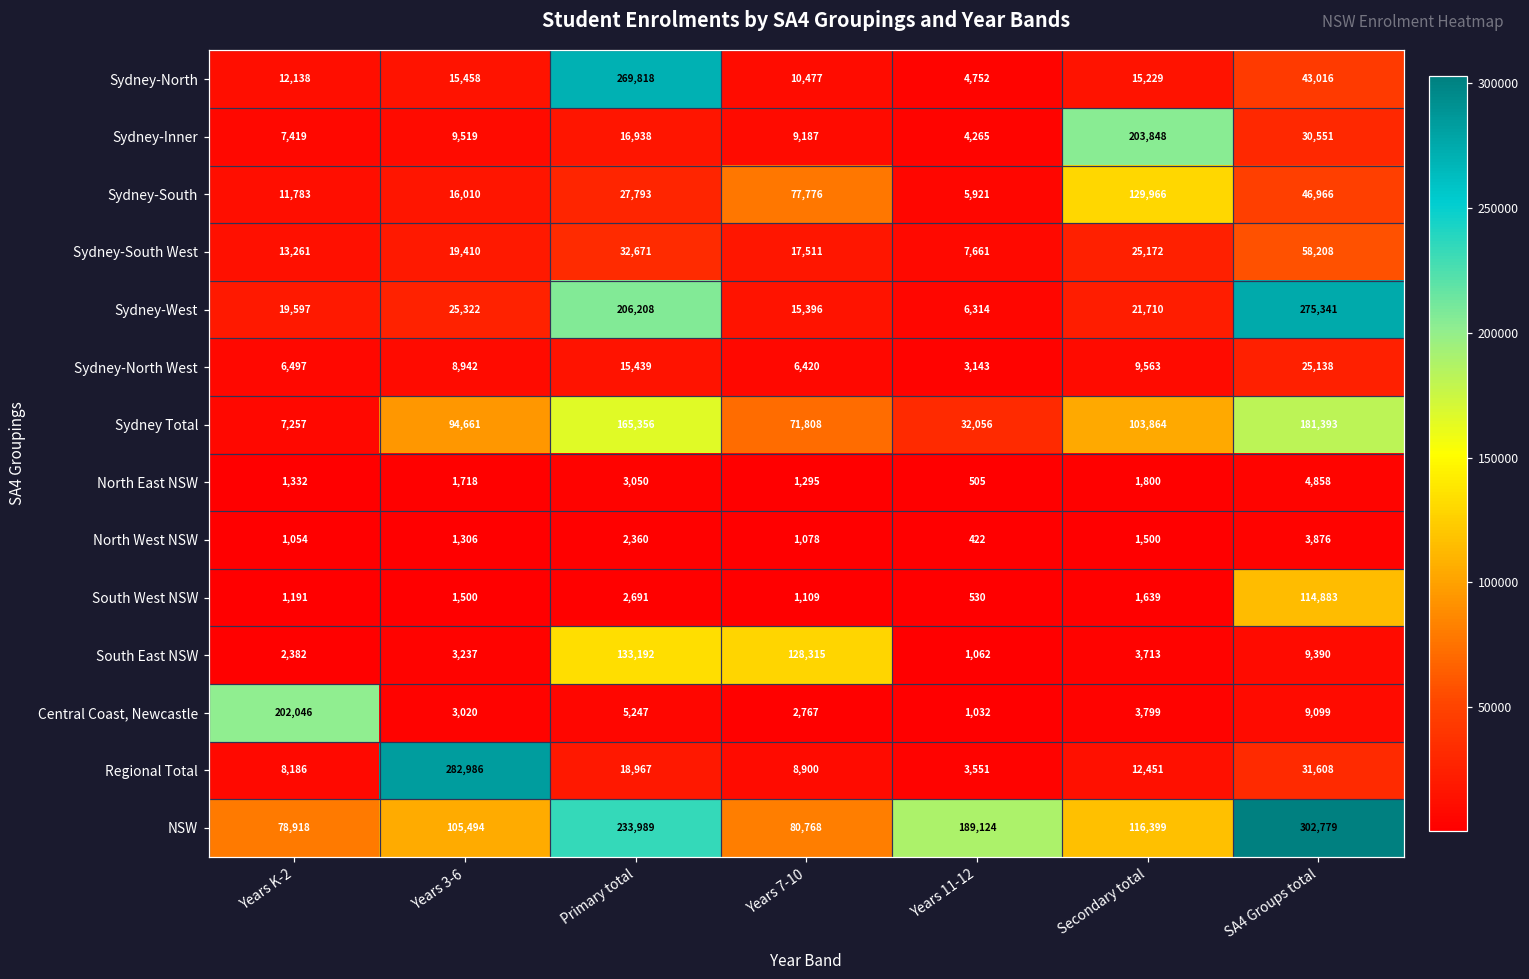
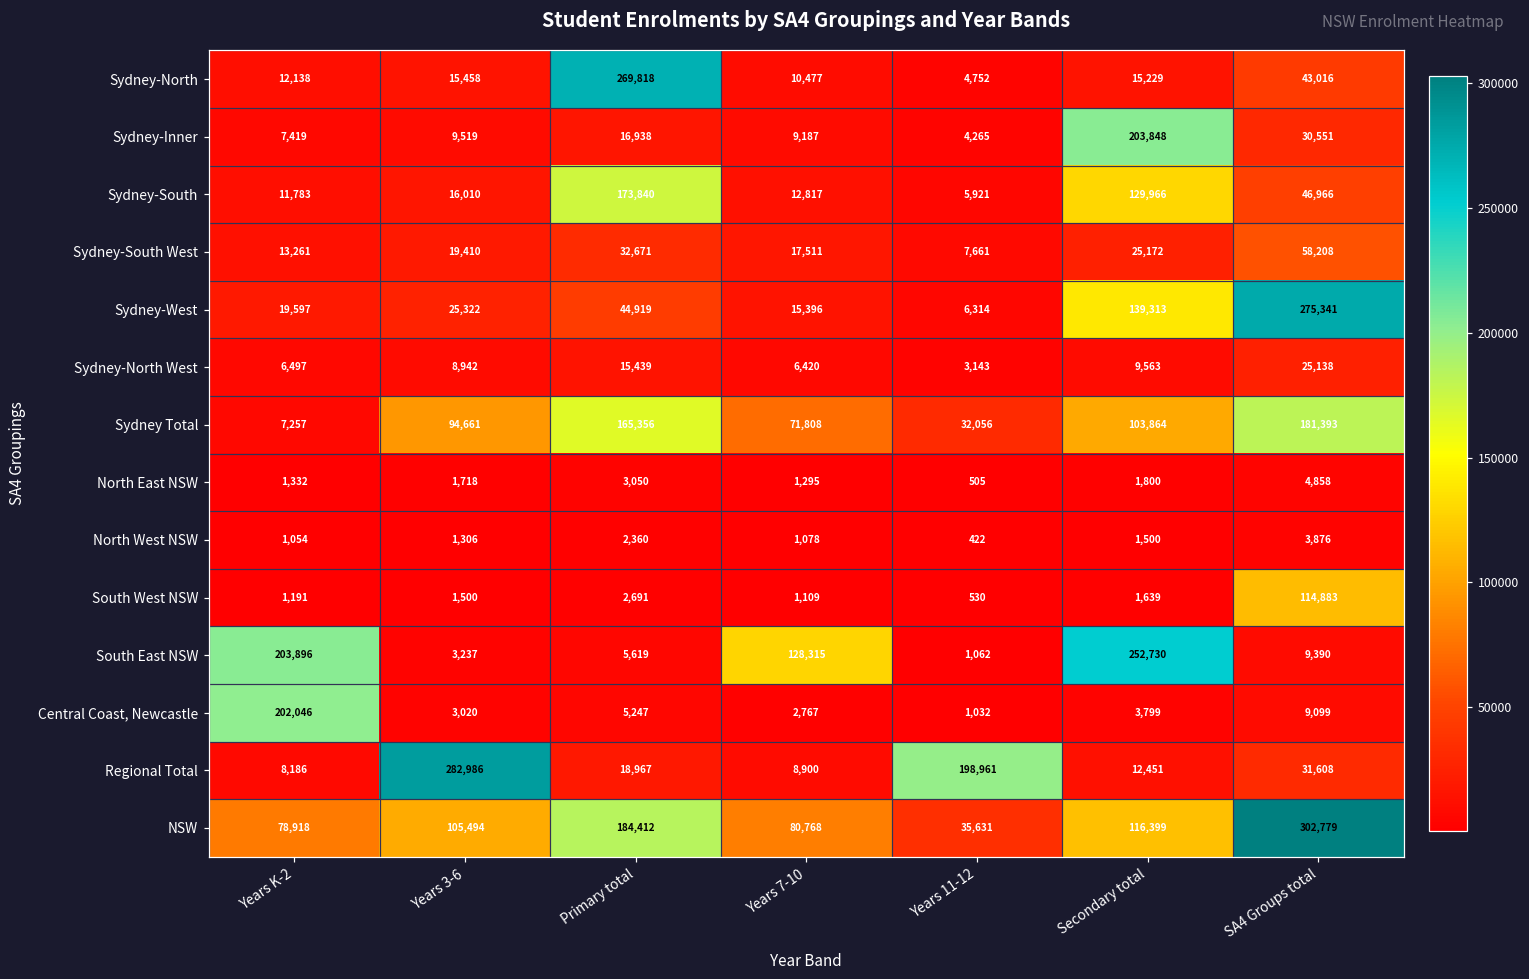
Sydney-South, Primary total: 27,793 -> 173,840
Sydney-South, Years 7-10: 77,776 -> 12,817
Sydney-West, Primary total: 206,208 -> 44,919
Sydney-West, Secondary total: 21,710 -> 139,313
South East NSW, Years K-2: 2,382 -> 203,896
South East NSW, Primary total: 133,192 -> 5,619
South East NSW, Secondary total: 3,713 -> 252,730
Regional Total, Years 11-12: 3,551 -> 198,961
NSW, Primary total: 233,989 -> 184,412
NSW, Years 11-12: 189,124 -> 35,631
